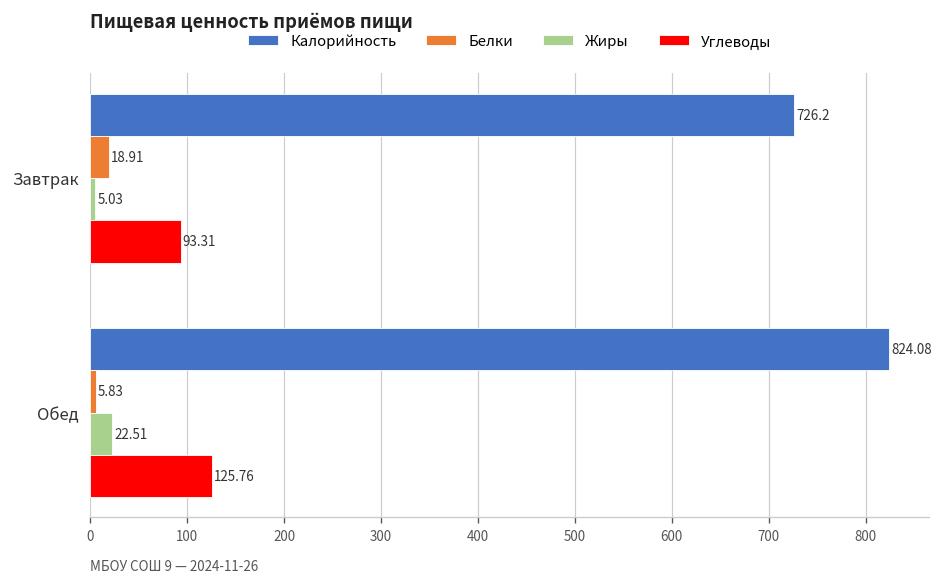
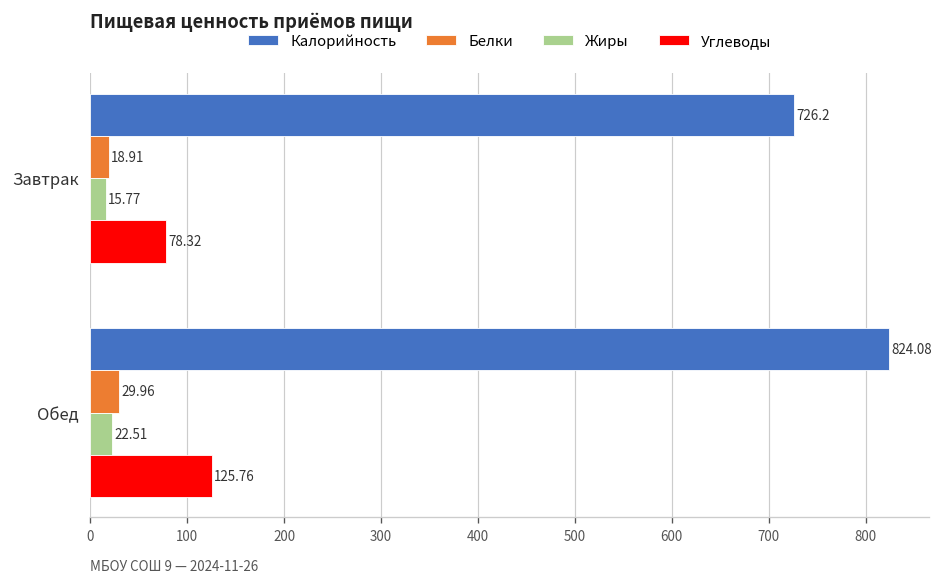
Жиры, Завтрак: 5.03 -> 15.77
Углеводы, Завтрак: 93.31 -> 78.32
Белки, Обед: 5.83 -> 29.96
